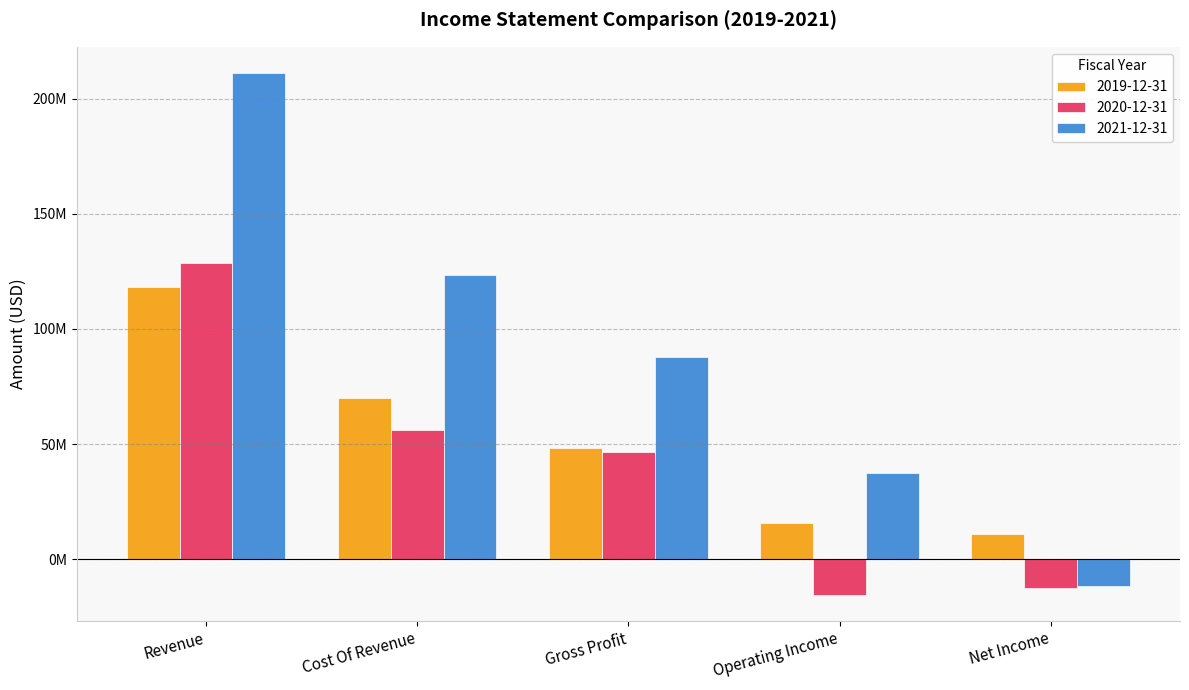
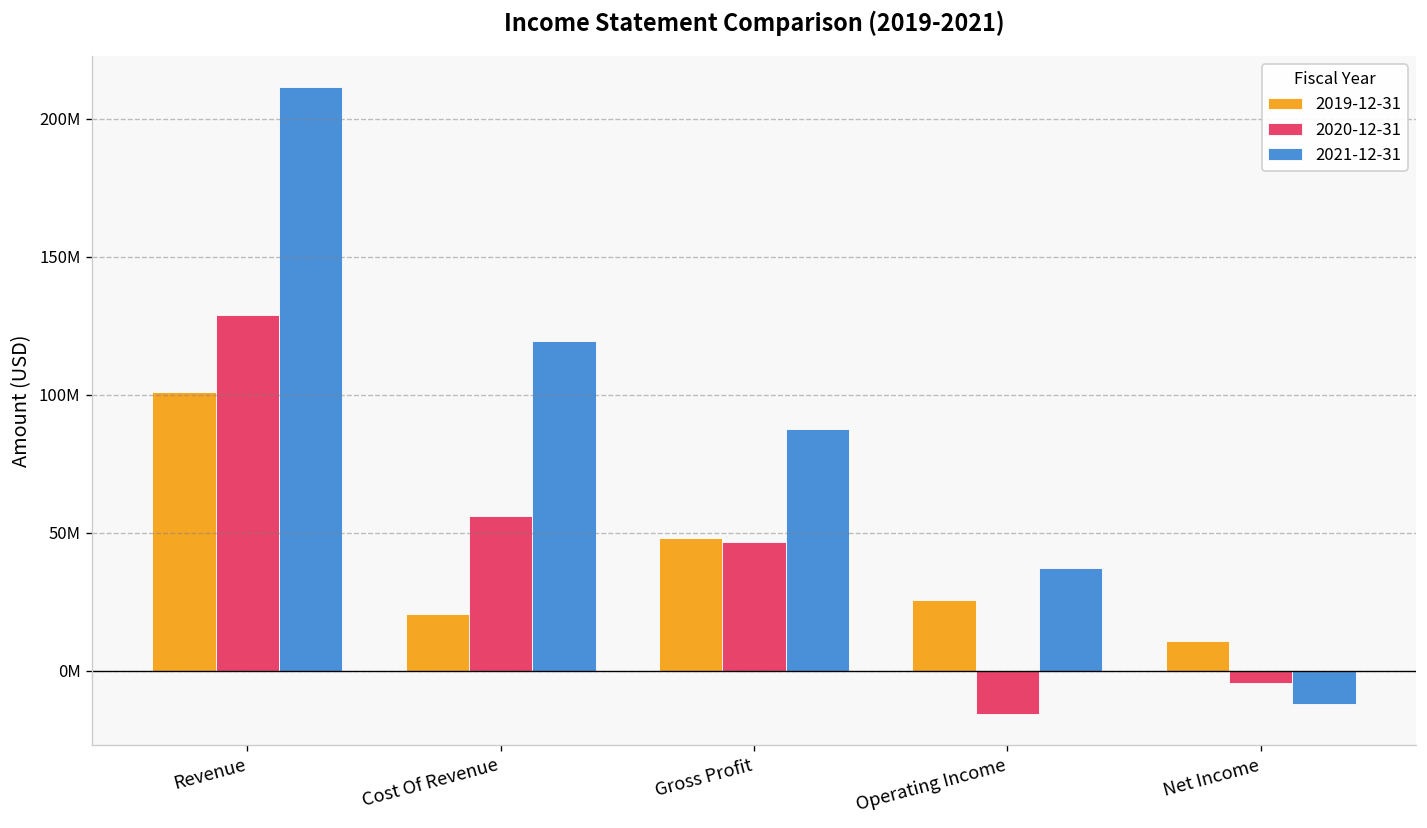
2019-12-31, Revenue: 118000000 -> 101000000
2019-12-31, Cost Of Revenue: 70000000 -> 21000000
2021-12-31, Cost Of Revenue: 124000000 -> 119000000
2019-12-31, Operating Income: 16000000 -> 26000000
2020-12-31, Net Income: -13000000 -> -4000000
